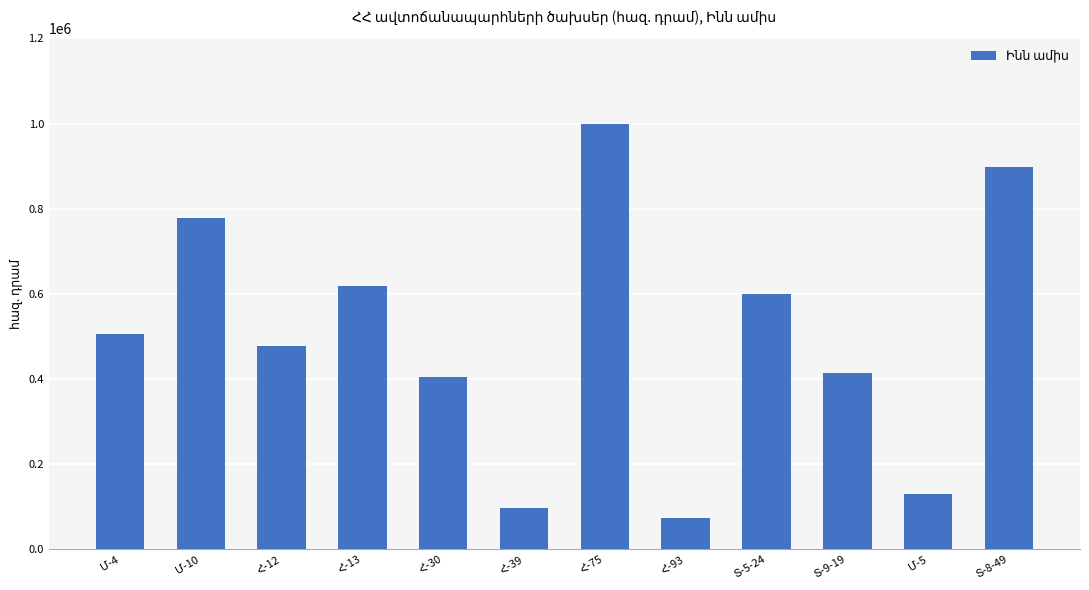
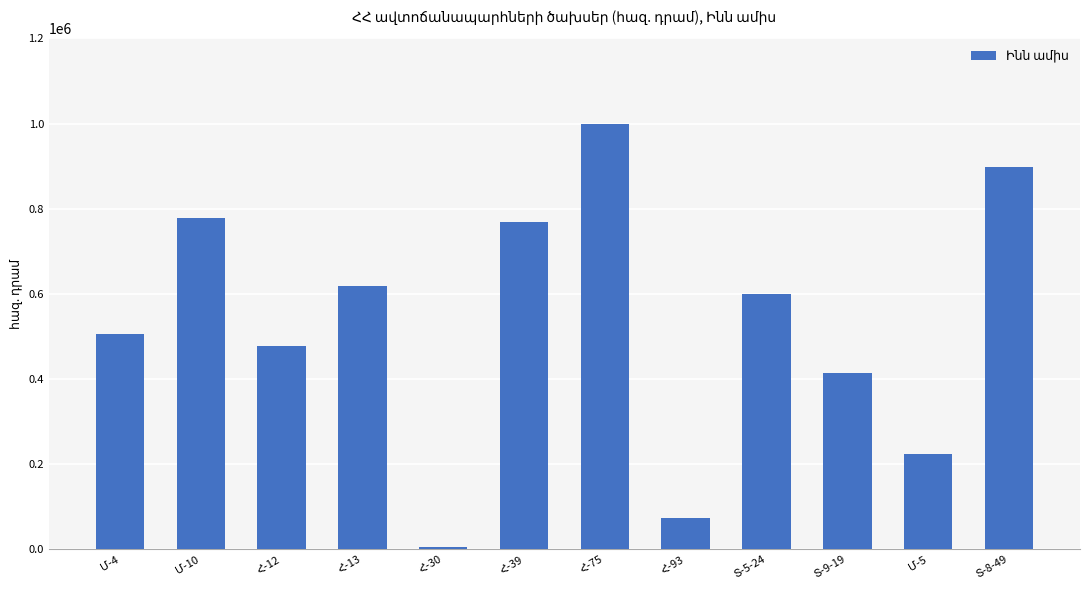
Հ-30: 410000 -> 10000
Հ-39: 100000 -> 770000
Մ-5: 130000 -> 220000
